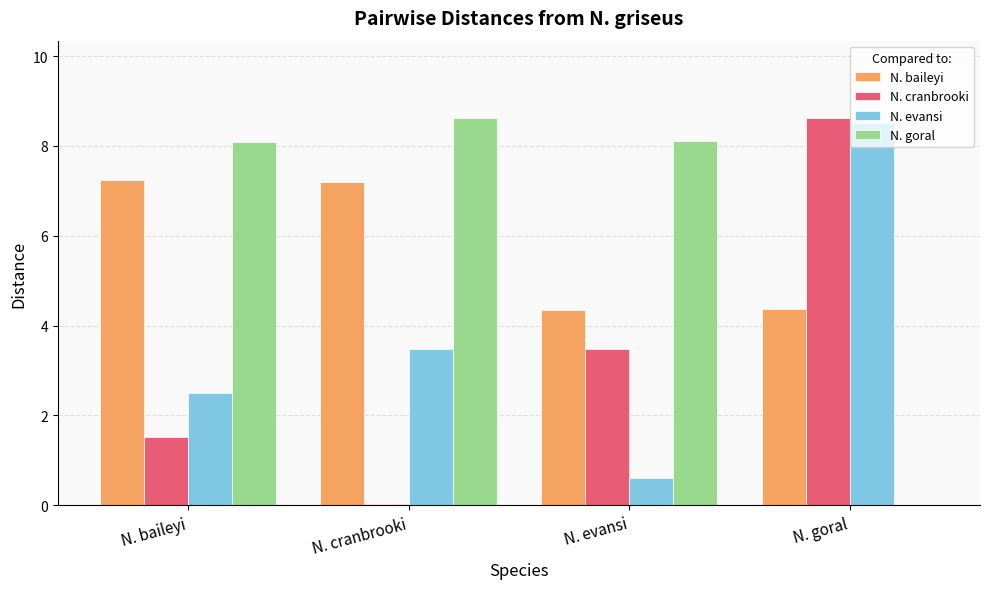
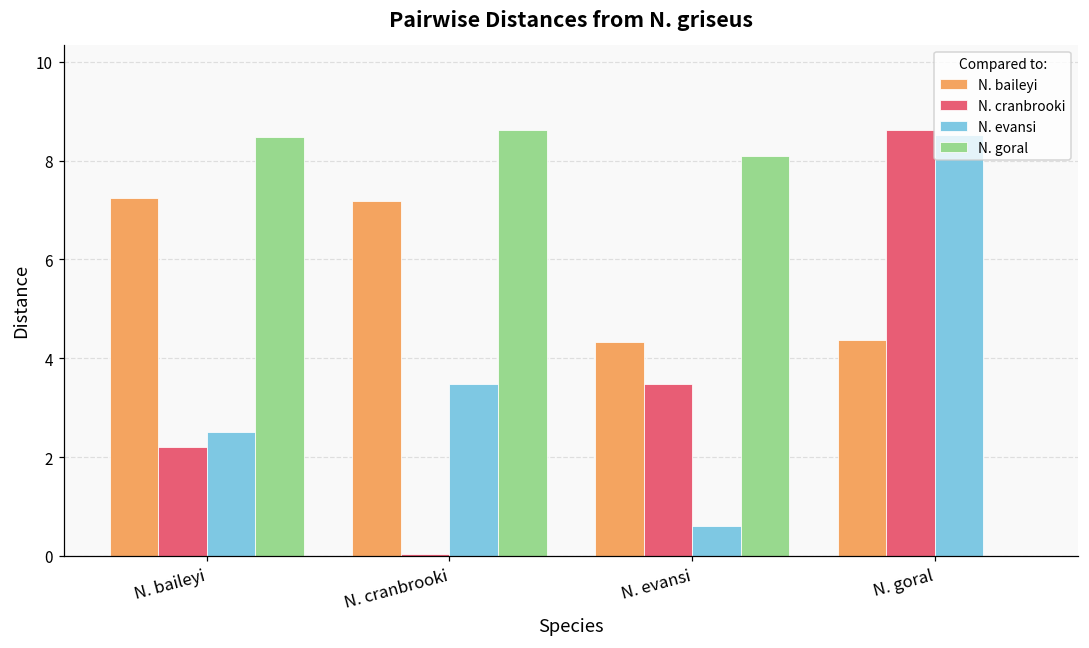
N. cranbrooki, N. baileyi: 1.5 -> 2.2
N. goral, N. baileyi: 8.1 -> 8.5
